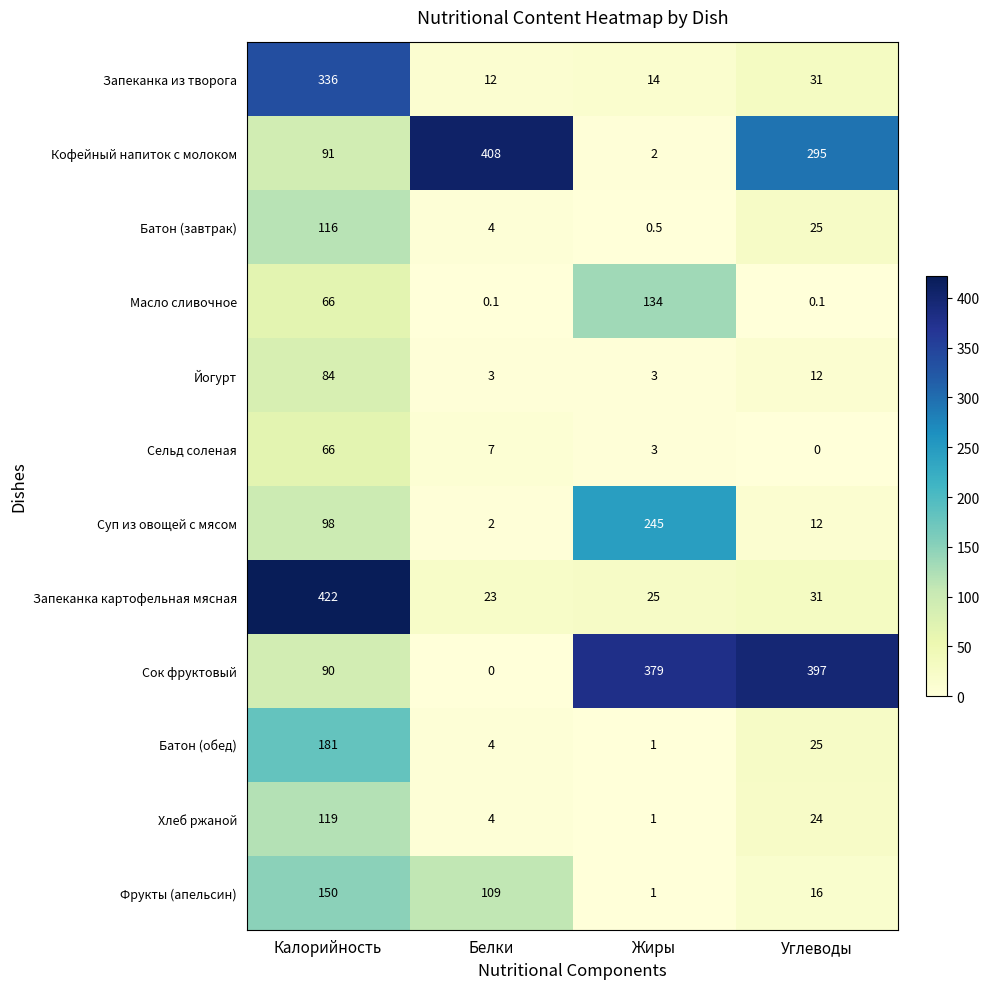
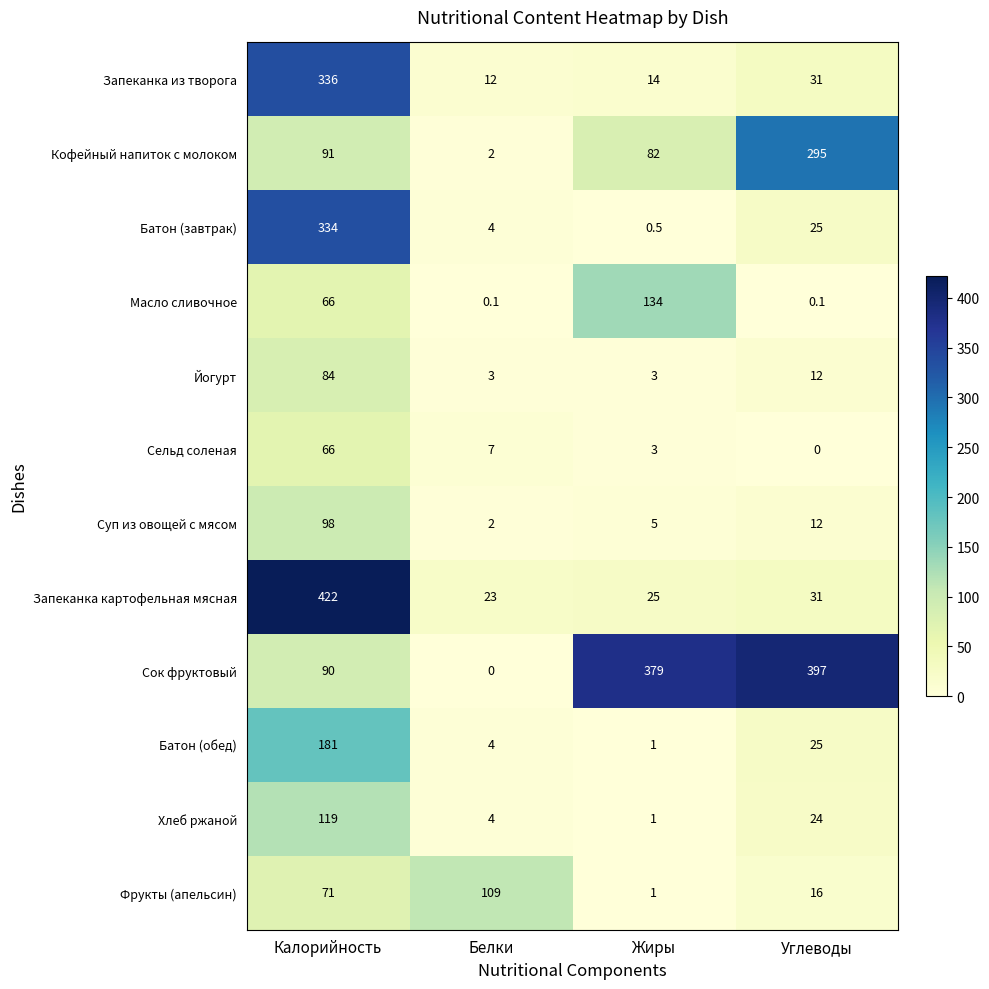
Кофейный напиток с молоком, Белки: 408 -> 2
Кофейный напиток с молоком, Жиры: 2 -> 82
Батон (завтрак), Калорийность: 116 -> 334
Суп из овощей с мясом, Жиры: 245 -> 5
Фрукты (апельсин), Калорийность: 150 -> 71
